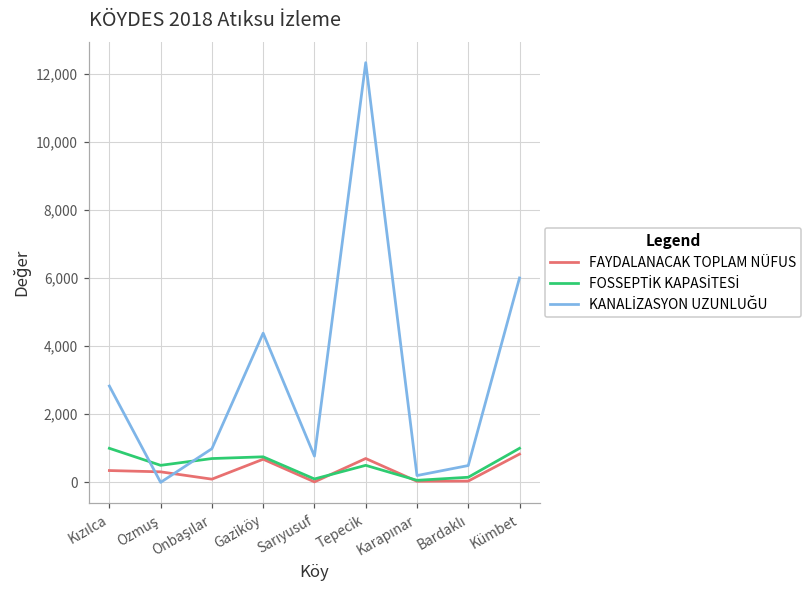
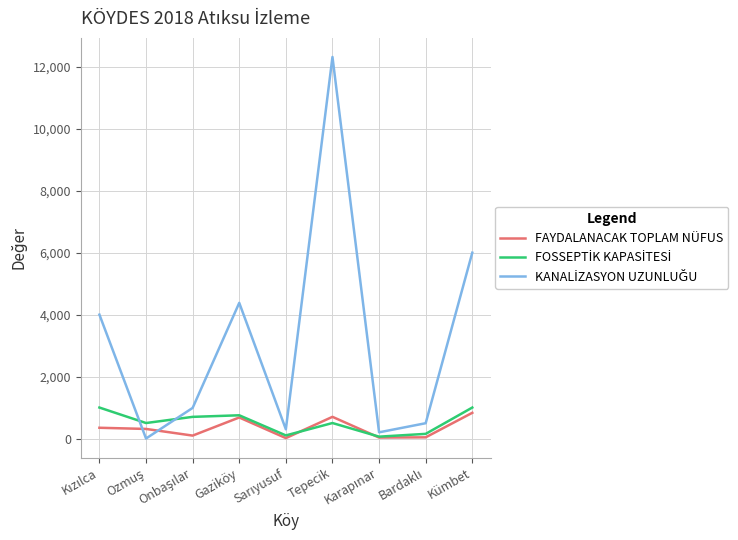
KANALİZASYON UZUNLUĞU, Kızılca: 2,800 -> 4,000
KANALİZASYON UZUNLUĞU, Sarıyusuf: 800 -> 300
